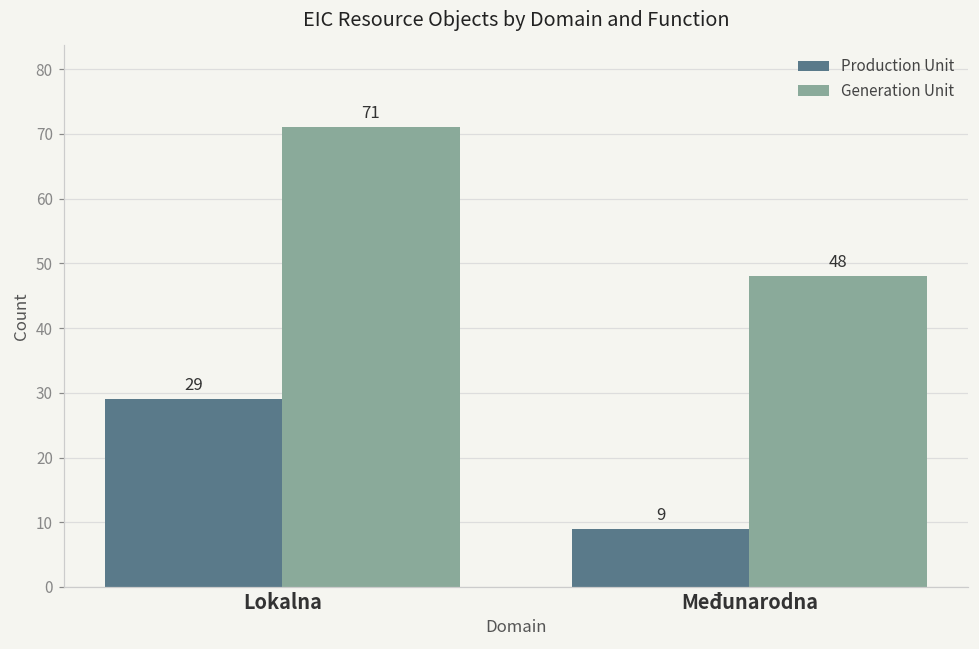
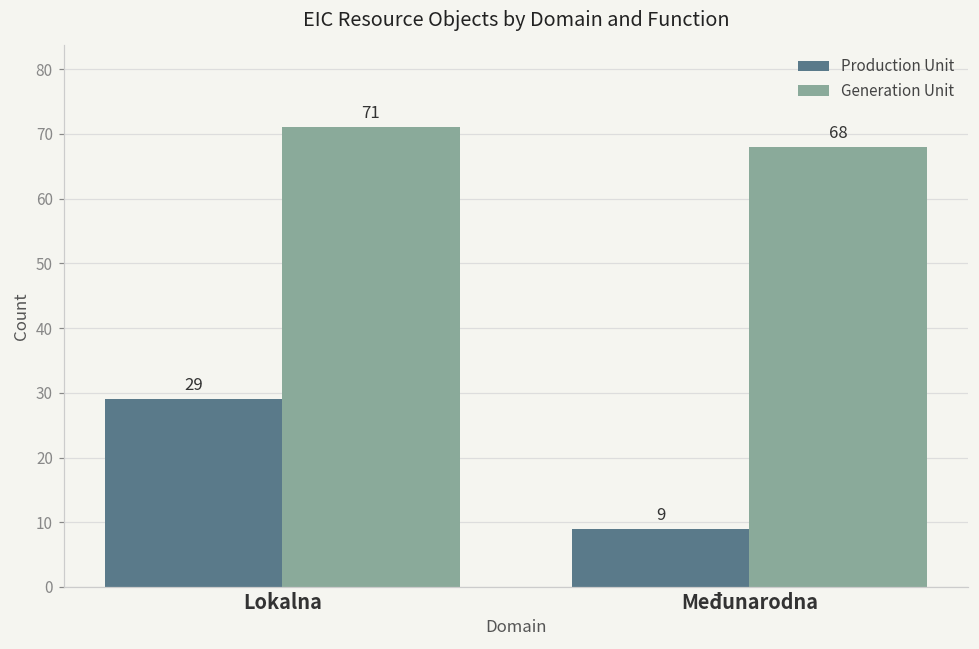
Generation Unit, Međunarodna: 48 -> 68
